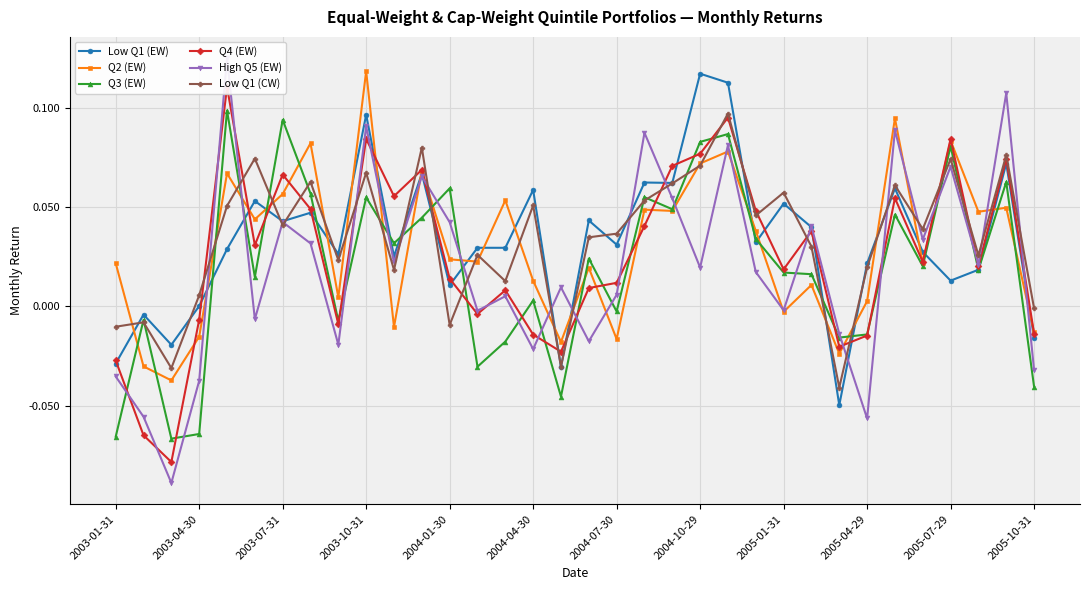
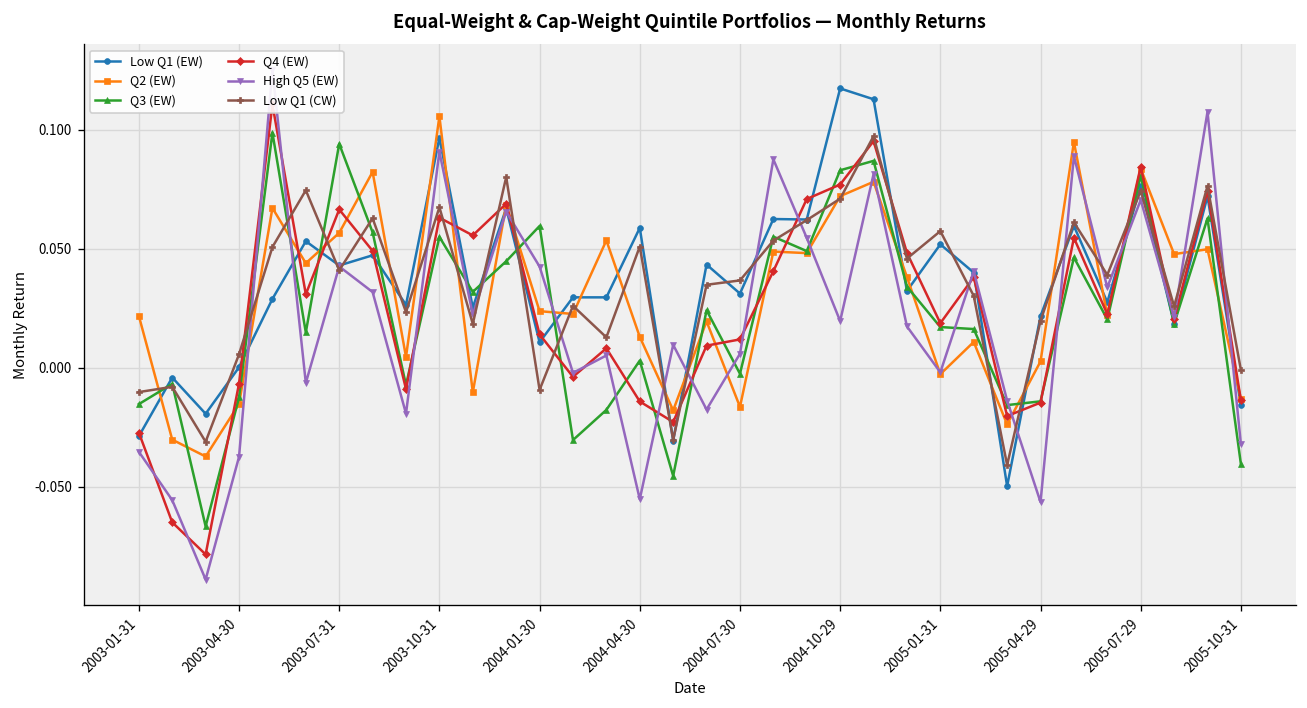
Q3 (EW), 2003-01-31: -0.066 -> -0.015
Q3 (EW), 2003-04-30: -0.064 -> -0.012
Q2 (EW), 2003-10-31: 0.119 -> 0.106
Q4 (EW), 2003-10-31: 0.084 -> 0.063
High Q5 (EW), 2004-04-30: -0.022 -> -0.055
Low Q1 (EW), 2005-07-29: 0.013 -> 0.077
